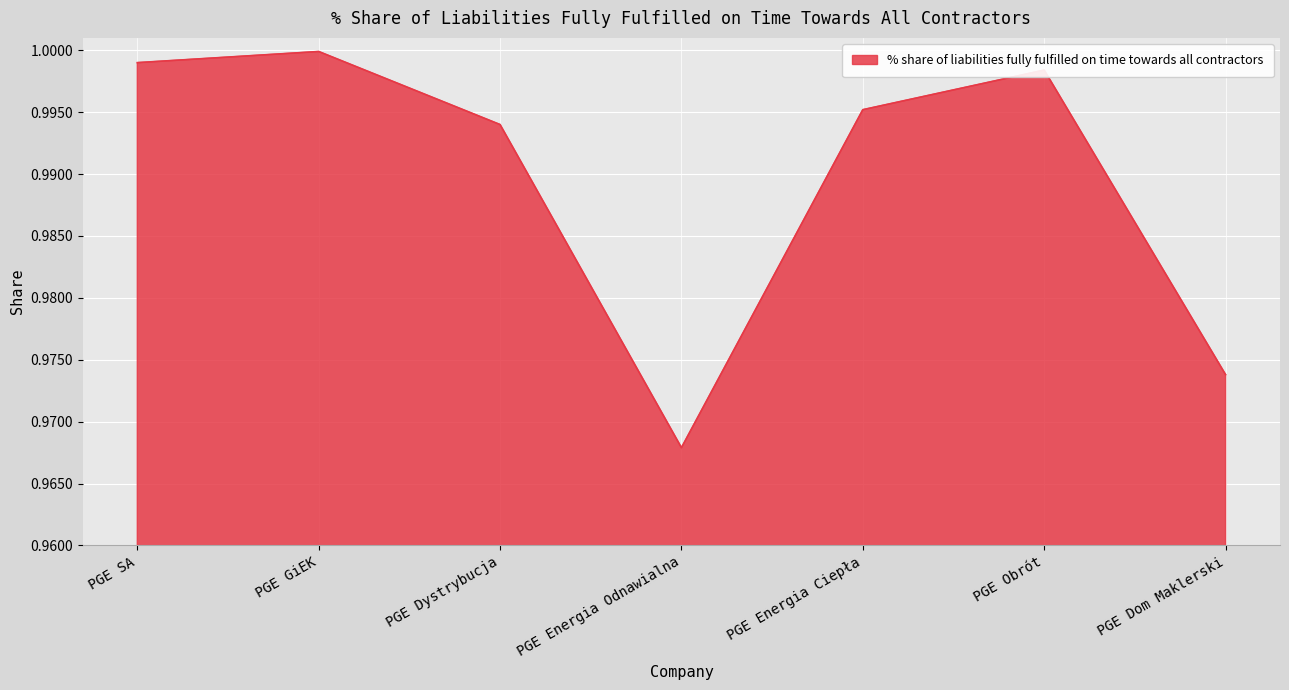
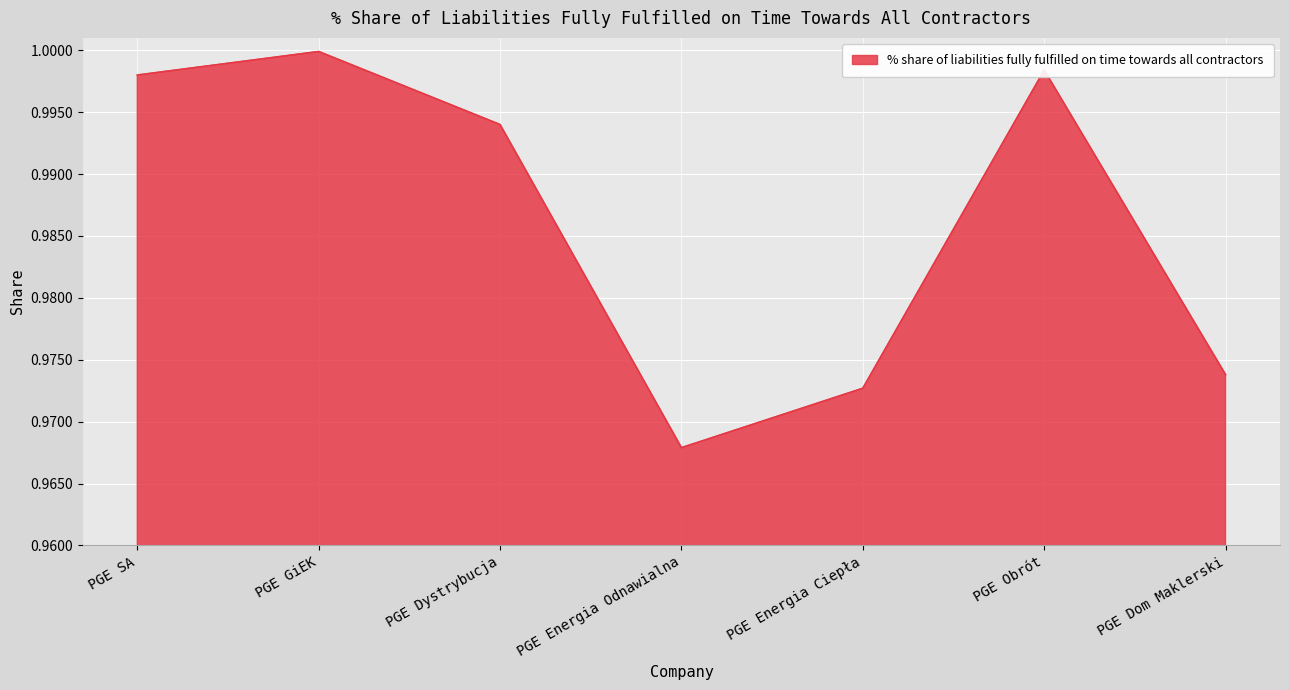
PGE SA: 0.999 -> 0.998
PGE Energia Ciepła: 0.9952 -> 0.9727
